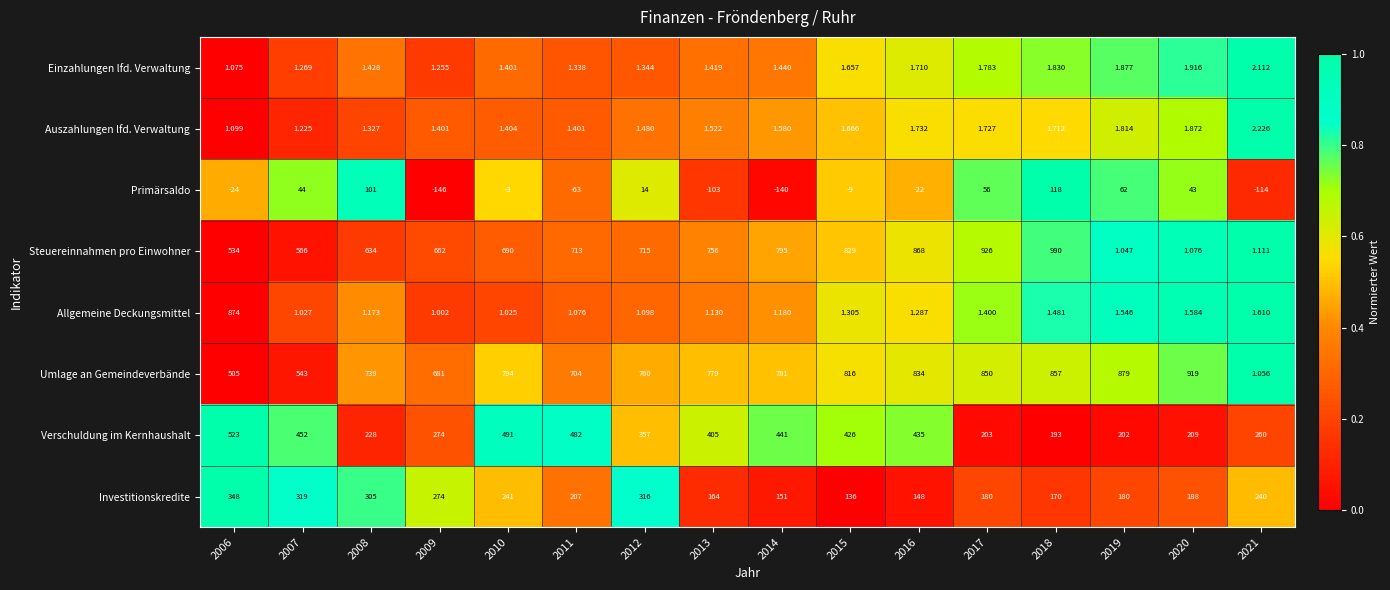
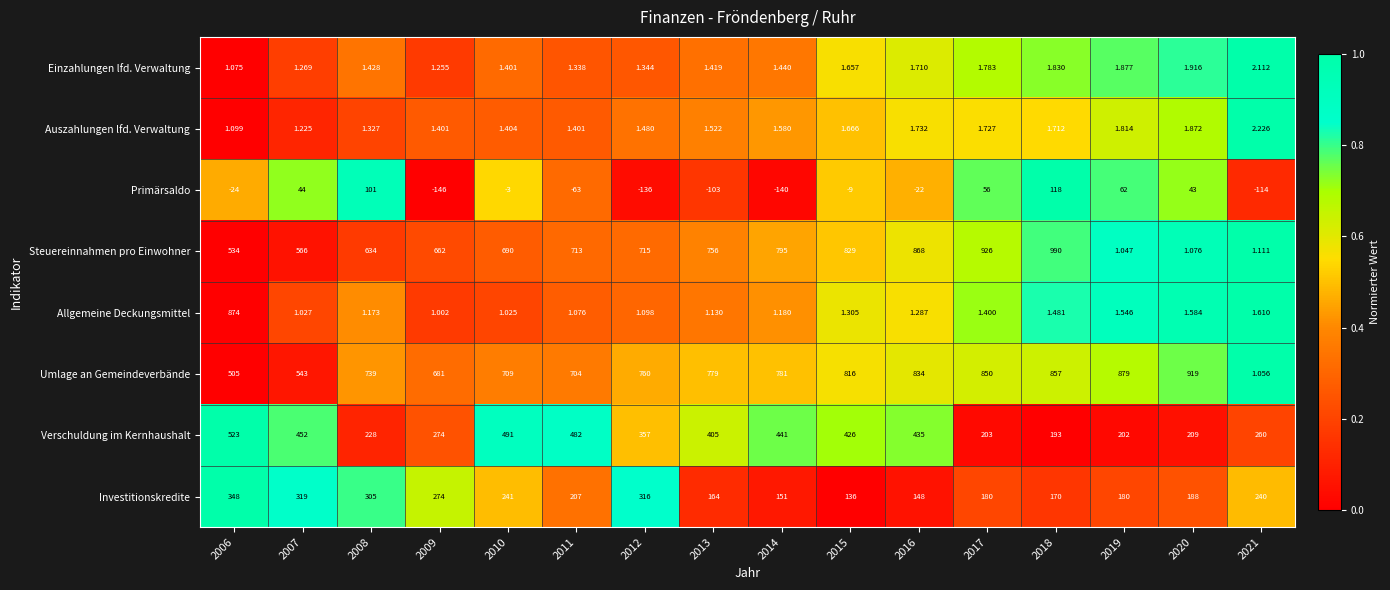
Primärsaldo, 2012: 14 -> -136
Umlage an Gemeindeverbände, 2010: 794 -> 709
